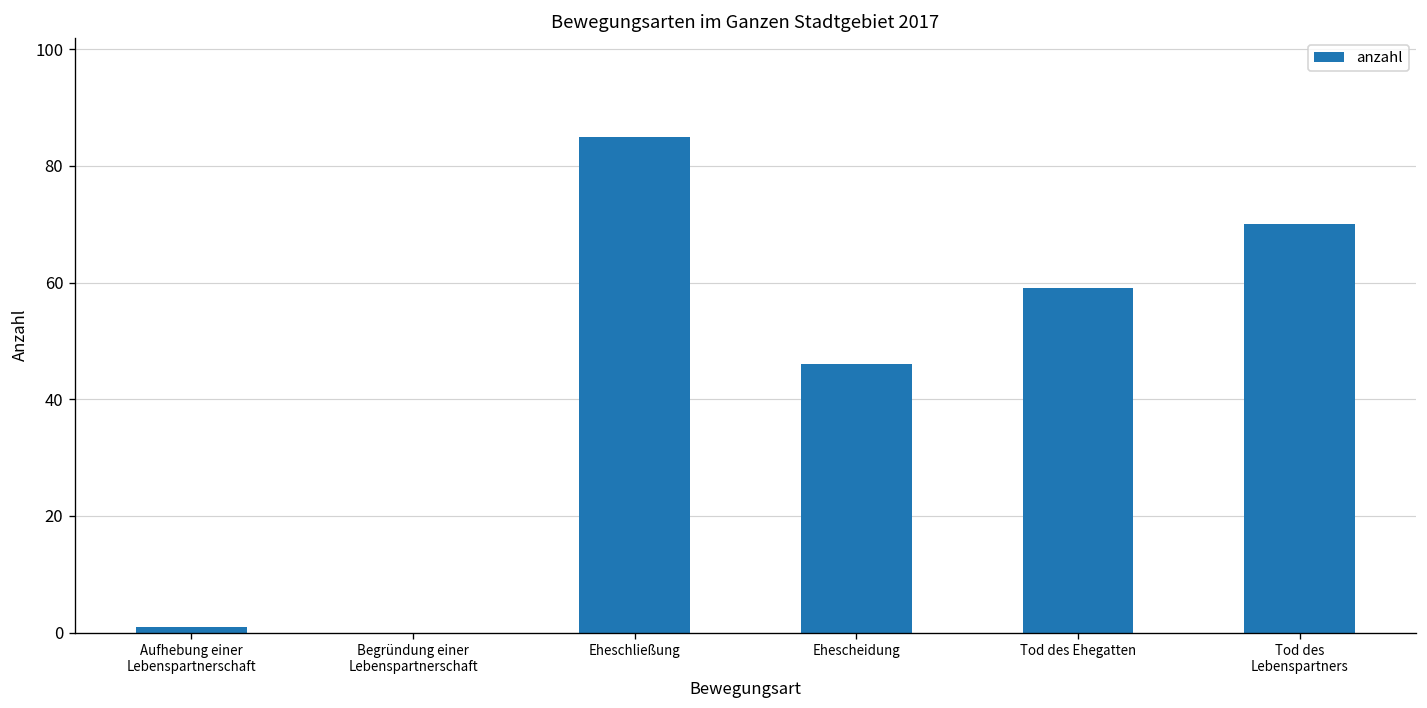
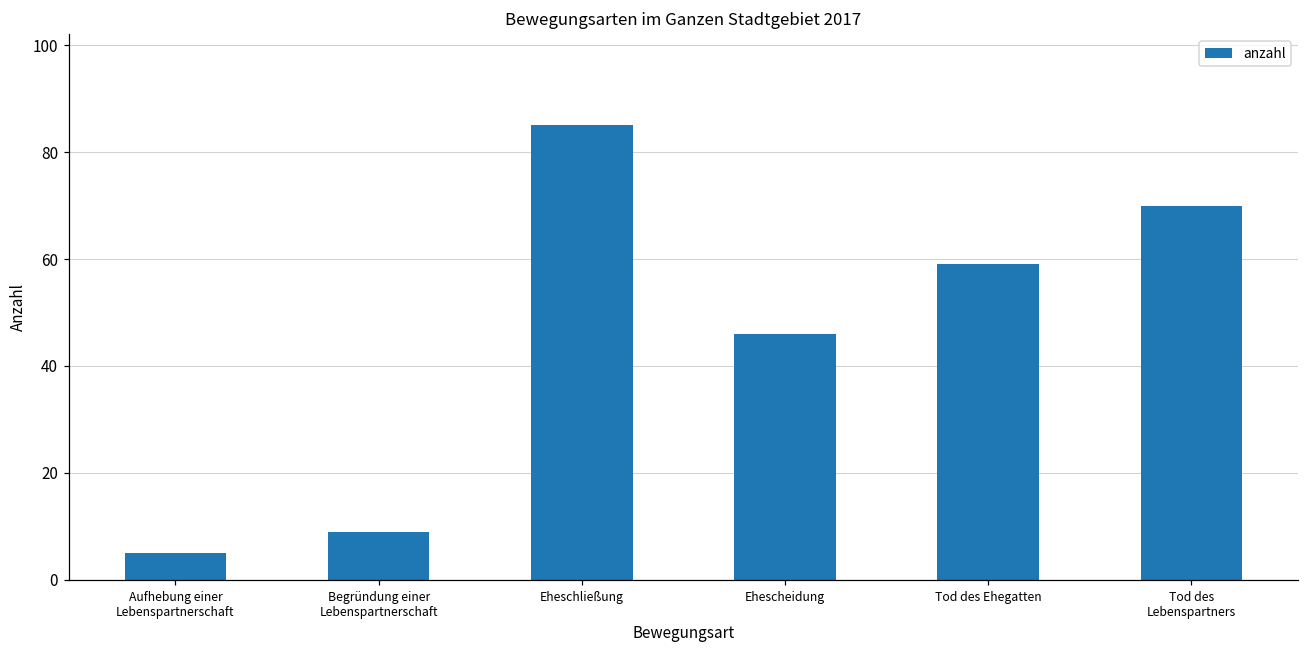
Aufhebung einer Lebenspartnerschaft: 1 -> 5
Begründung einer Lebenspartnerschaft: 0 -> 9
